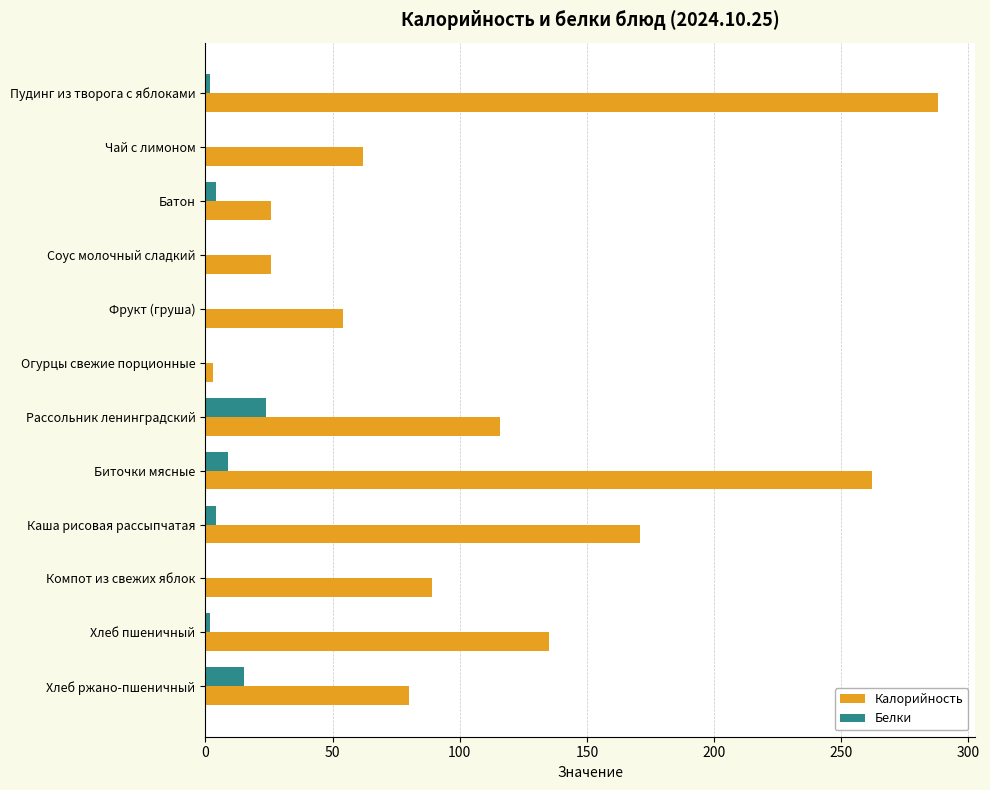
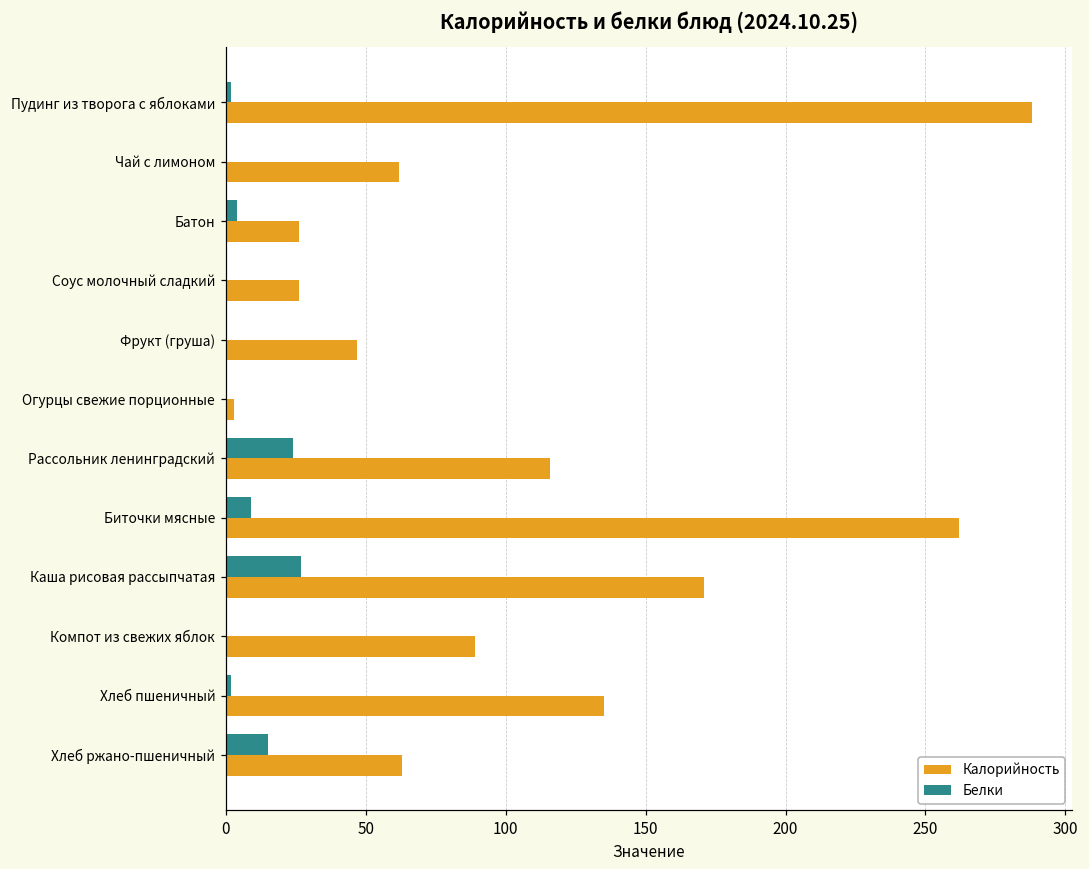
Калорийность, Фрукт (груша): 54 -> 47
Белки, Каша рисовая рассыпчатая: 4 -> 27
Калорийность, Хлеб ржано-пшеничный: 80 -> 63
